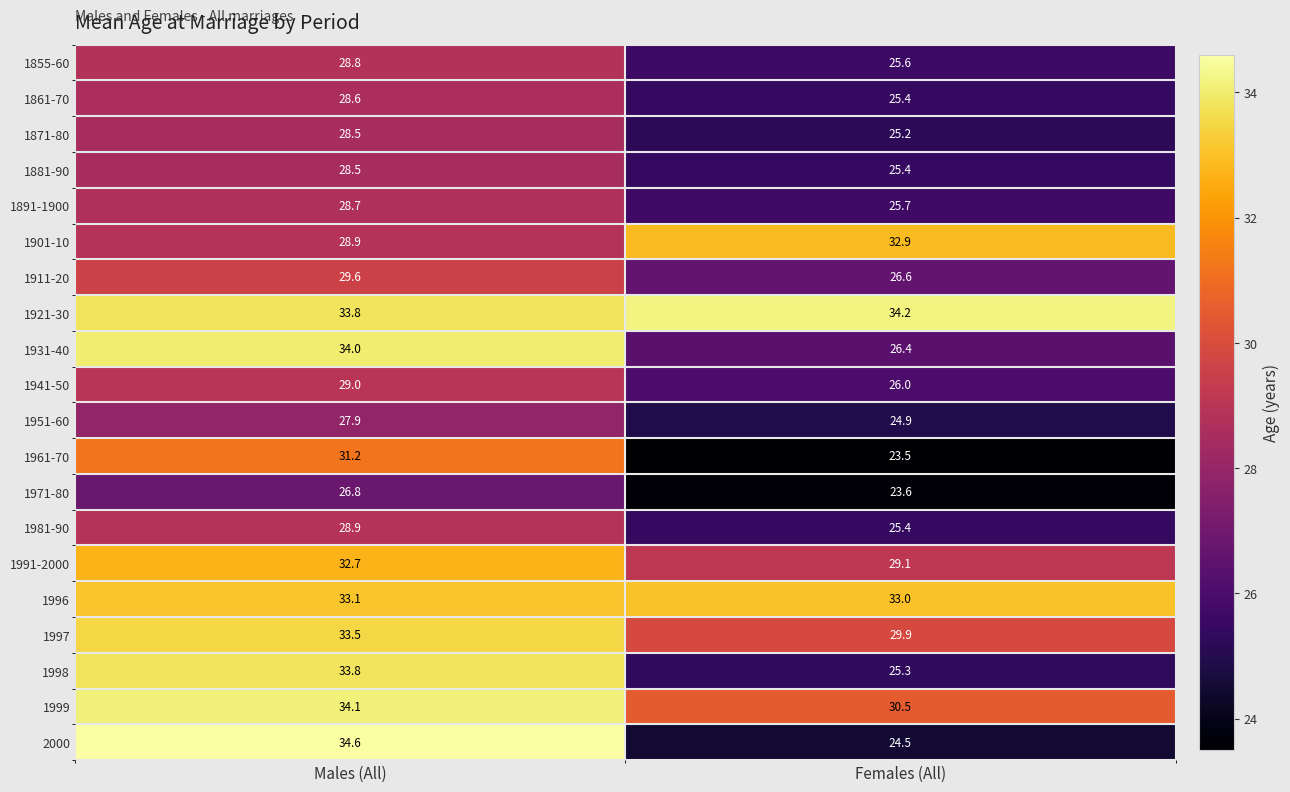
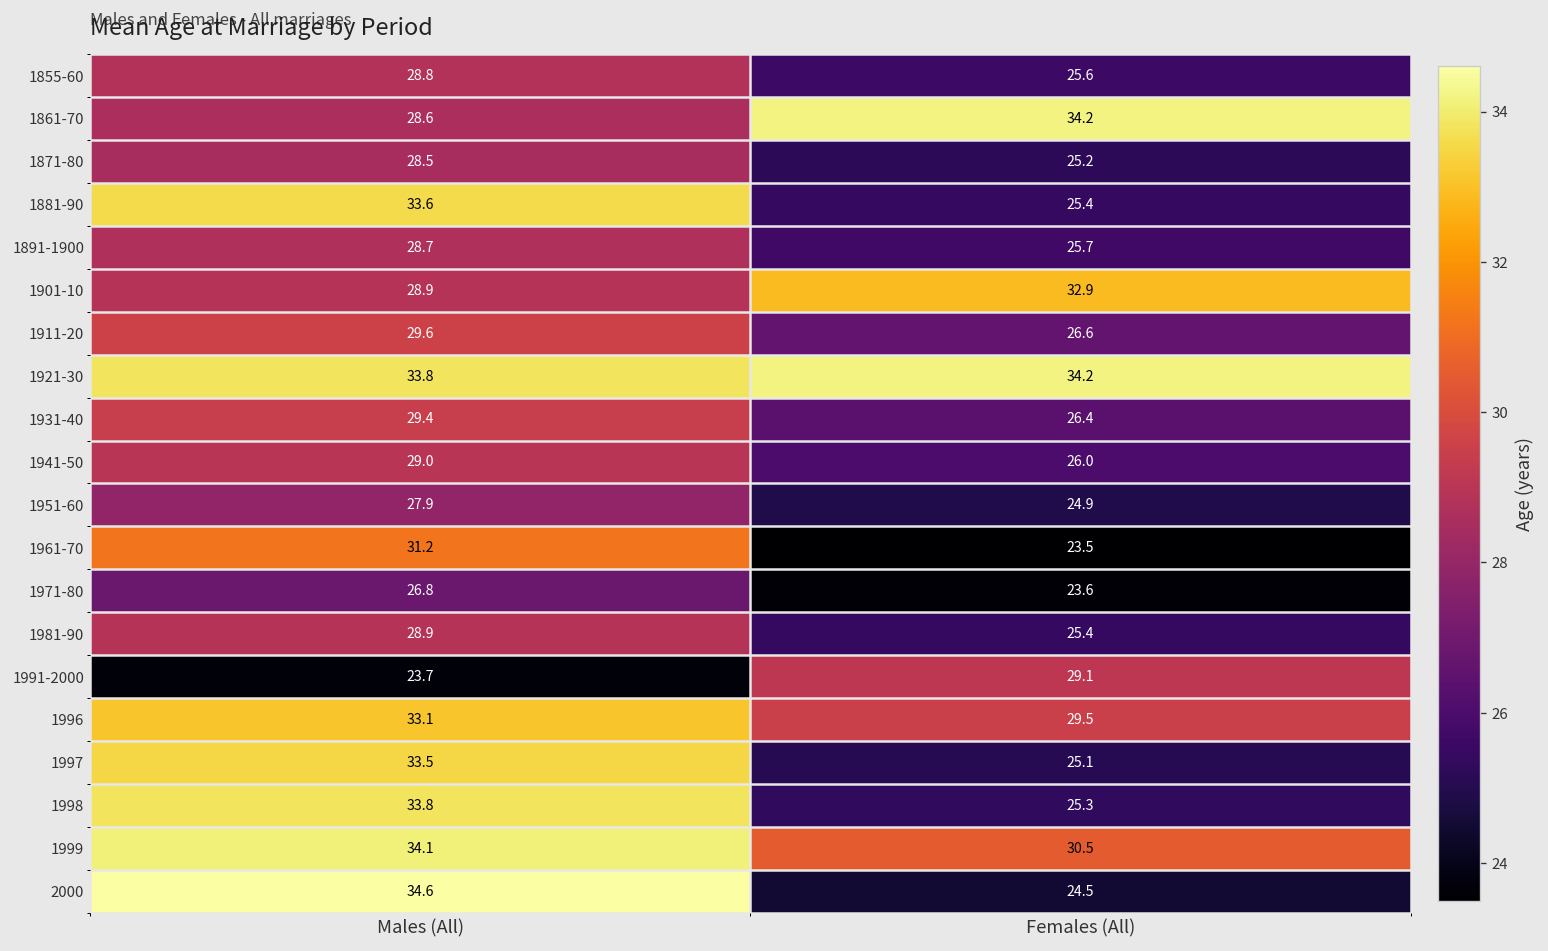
1861-70, Females (All): 25.4 -> 34.2
1881-90, Males (All): 28.5 -> 33.6
1931-40, Males (All): 34.0 -> 29.4
1991-2000, Males (All): 32.7 -> 23.7
1996, Females (All): 33.0 -> 29.5
1997, Females (All): 29.9 -> 25.1
